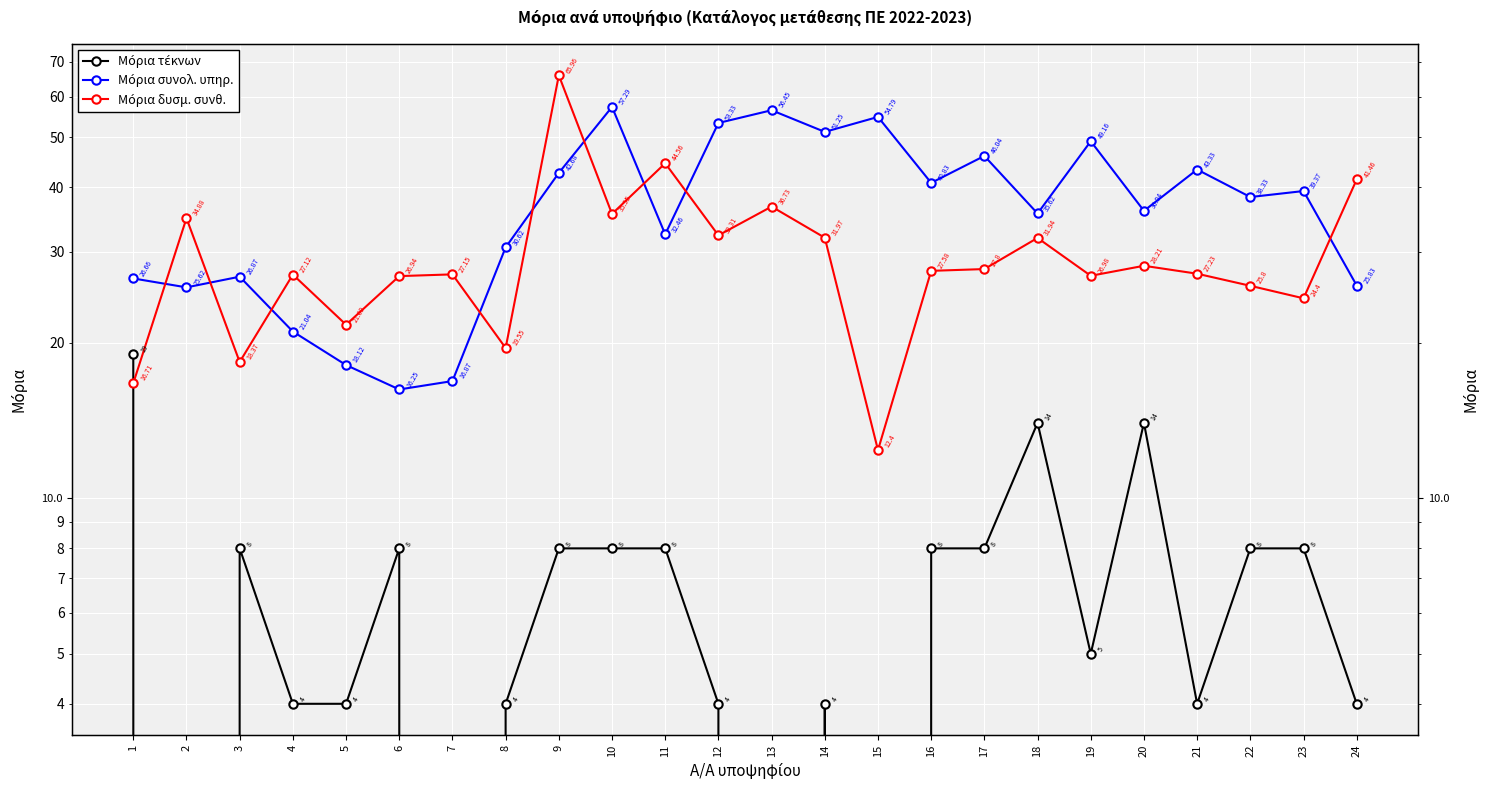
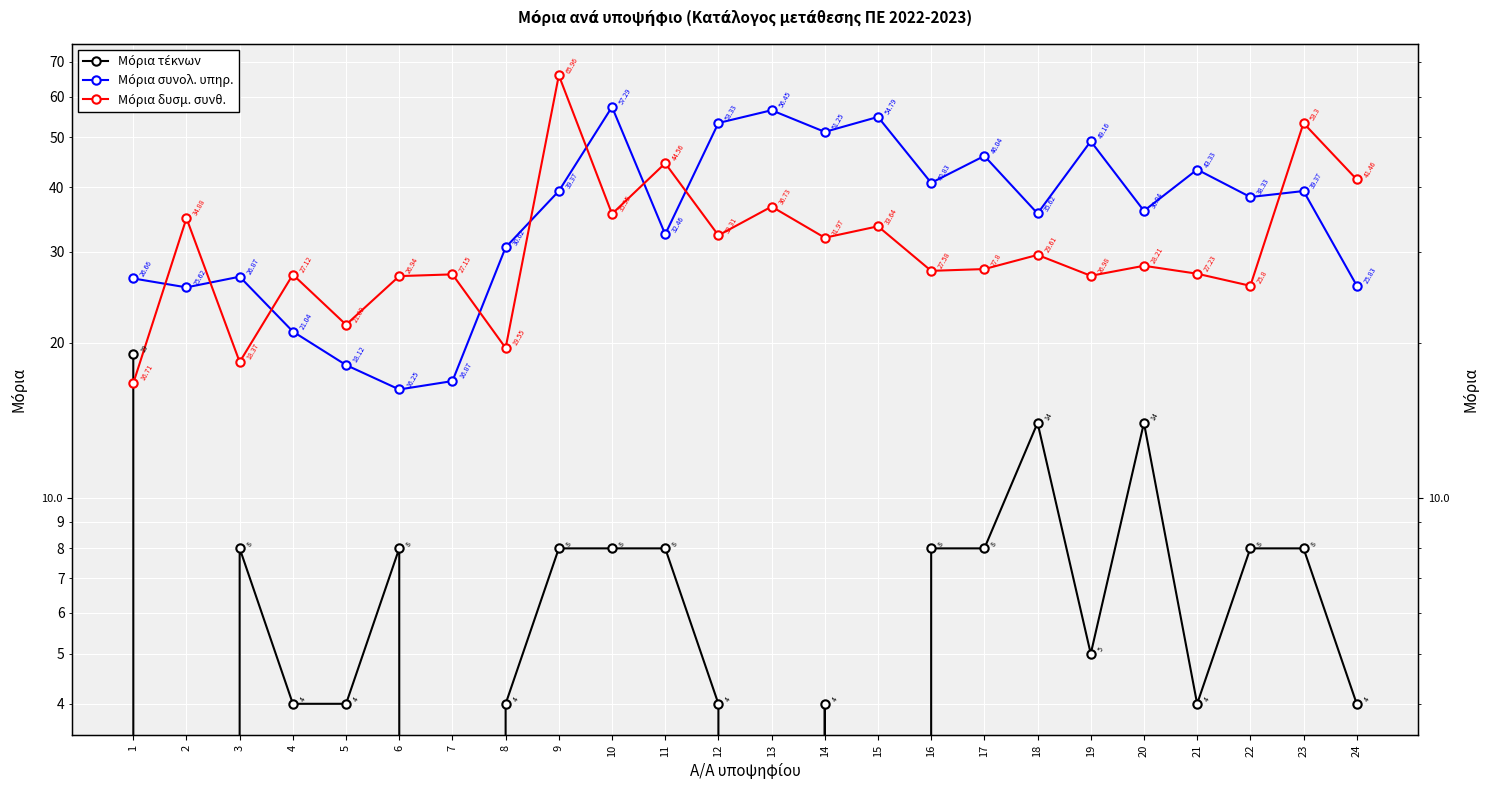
Μόρια συνολ. υπηρ., 9: 42.68 -> 39.37
Μόρια δυσμ. συνθ., 15: 12.4 -> 33.64
Μόρια δυσμ. συνθ., 18: 31.94 -> 29.61
Μόρια δυσμ. συνθ., 23: 24.4 -> 53.3
